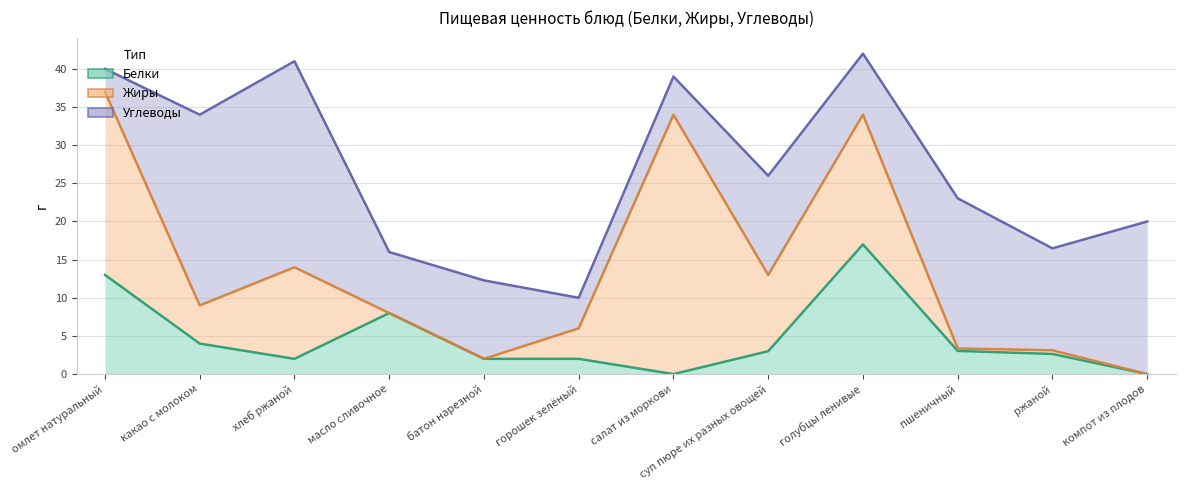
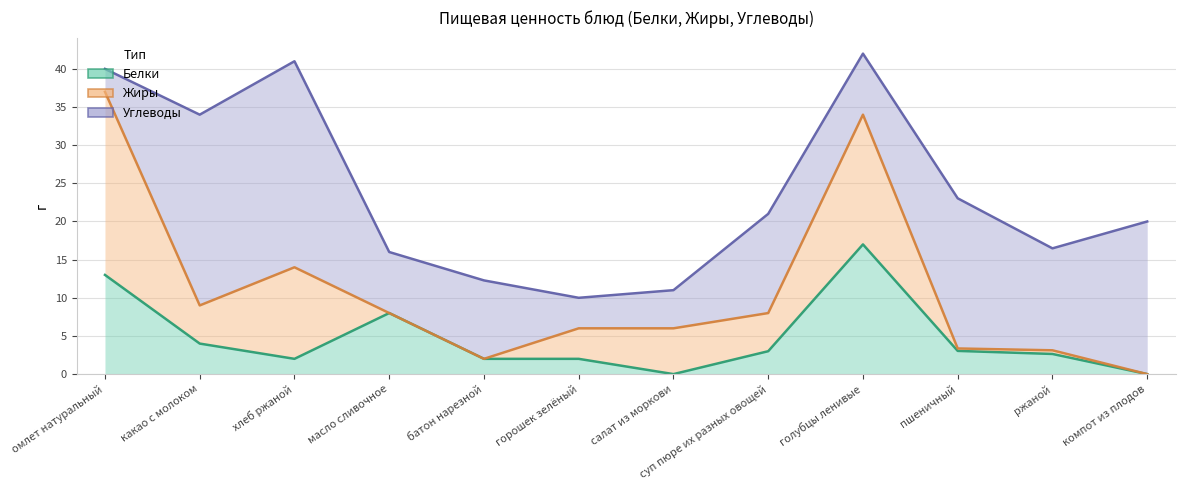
Жиры, салат из моркови: 34 -> 6
Жиры, суп пюре их разных овощей: 10 -> 5
